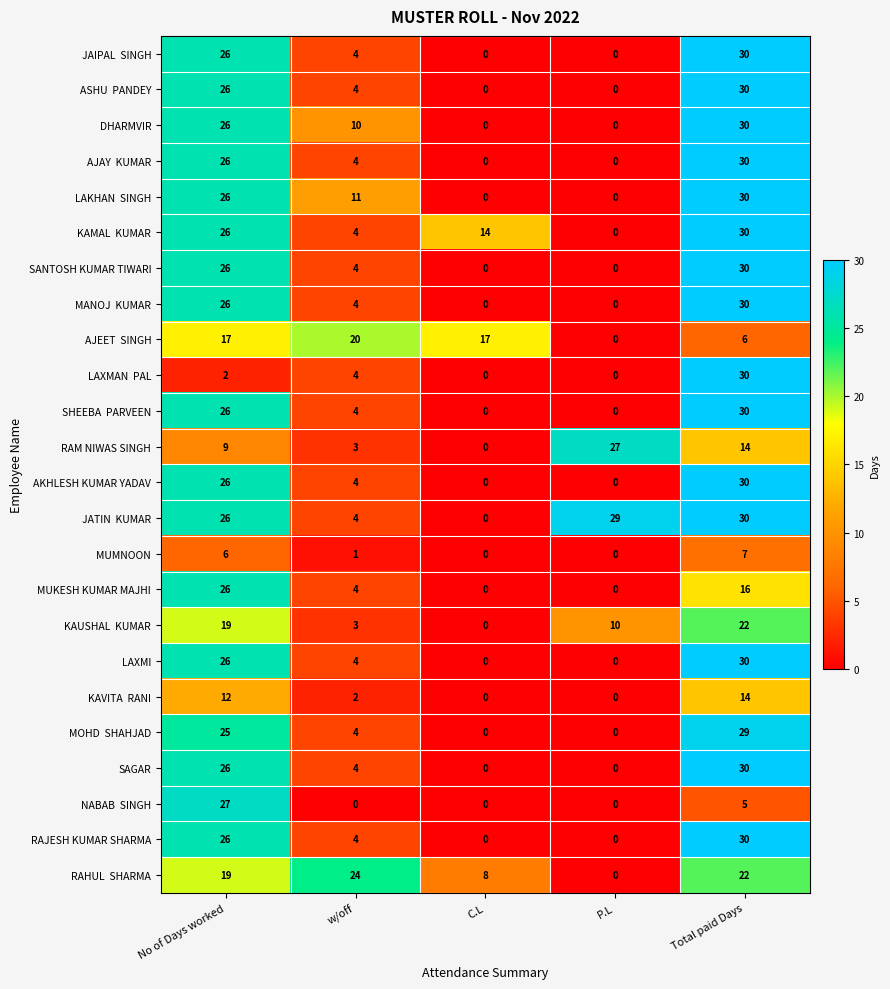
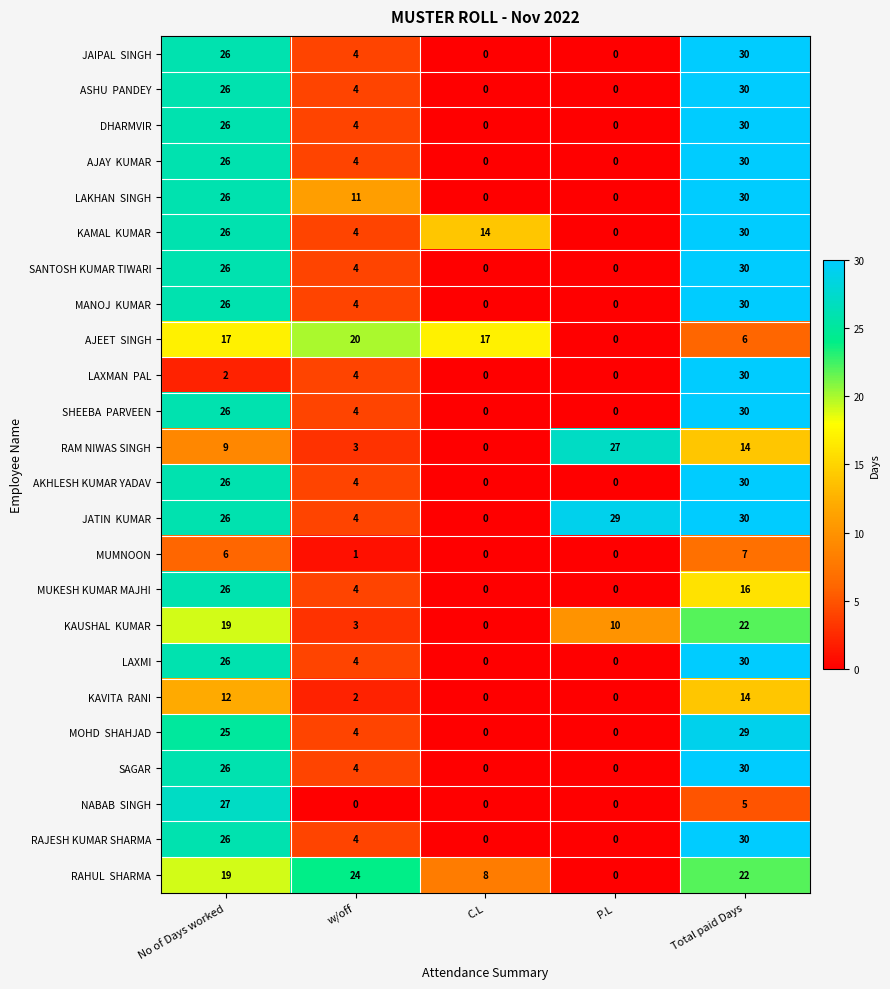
DHARMVIR, w/off: 10 -> 4
